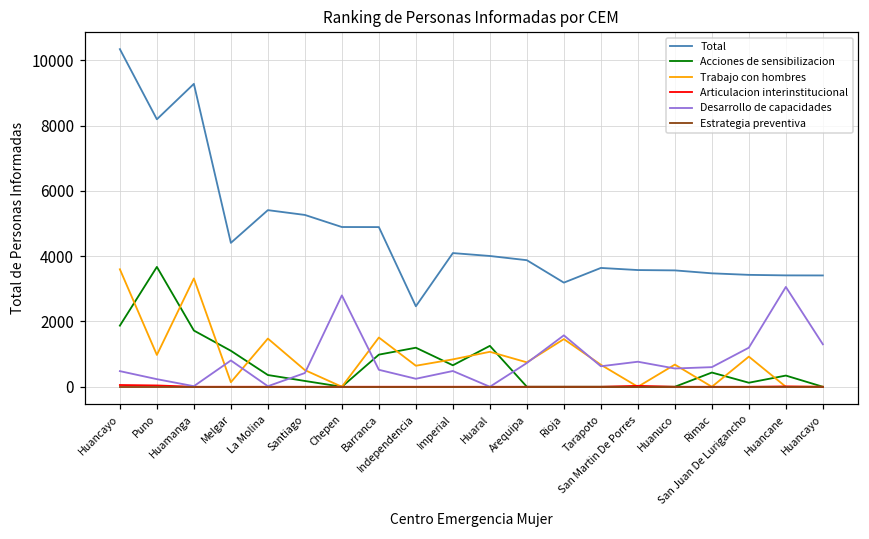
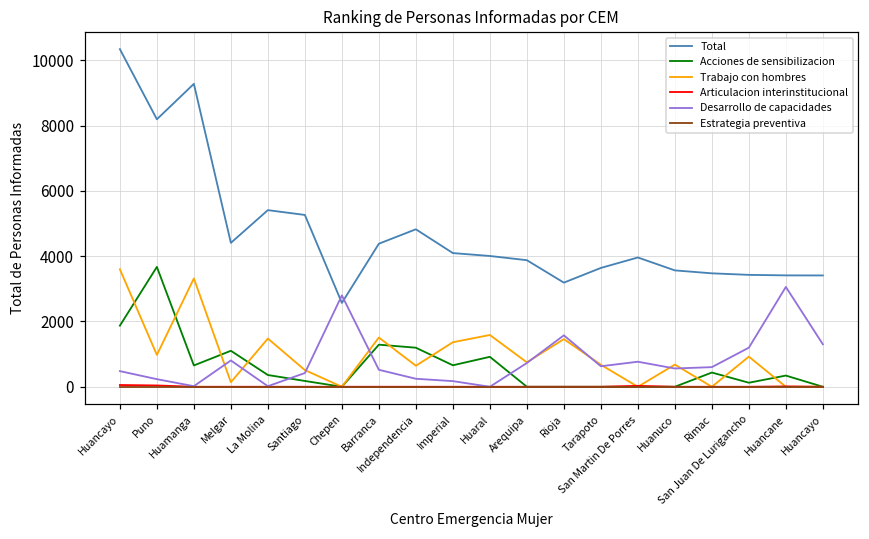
Acciones de sensibilizacion, Huamanga: 1700 -> 700
Total, Chepen: 4900 -> 2600
Total, Barranca: 4900 -> 4400
Acciones de sensibilizacion, Barranca: 1000 -> 1300
Total, Independencia: 2500 -> 4800
Trabajo con hombres, Imperial: 800 -> 1400
Desarrollo de capacidades, Imperial: 500 -> 200
Acciones de sensibilizacion, Huaral: 1300 -> 900
Trabajo con hombres, Huaral: 1100 -> 1600
Total, San Martin De Porres: 3600 -> 4000
